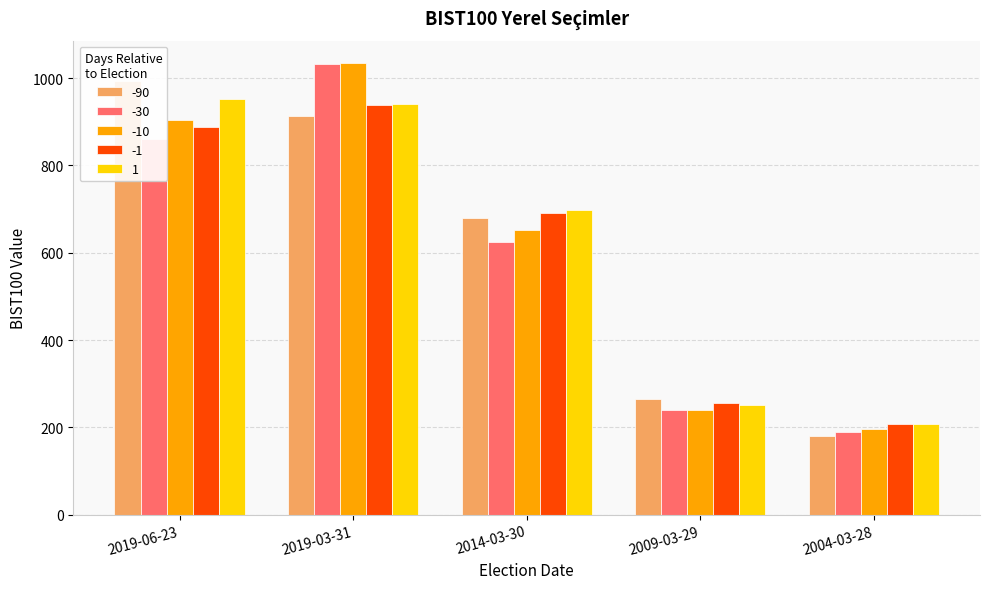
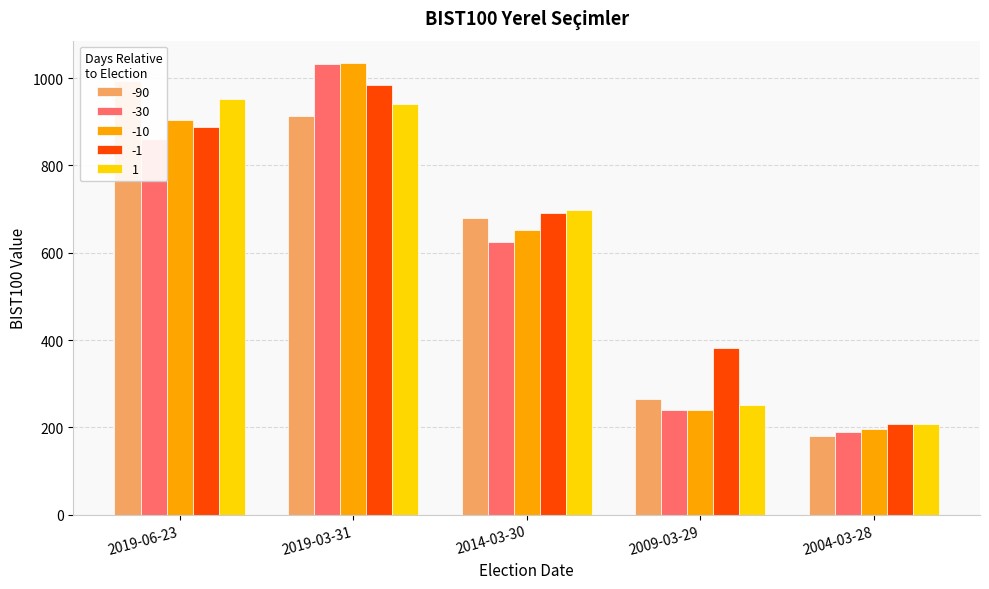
-1, 2019-03-31: 940 -> 980
-1, 2009-03-29: 260 -> 380
